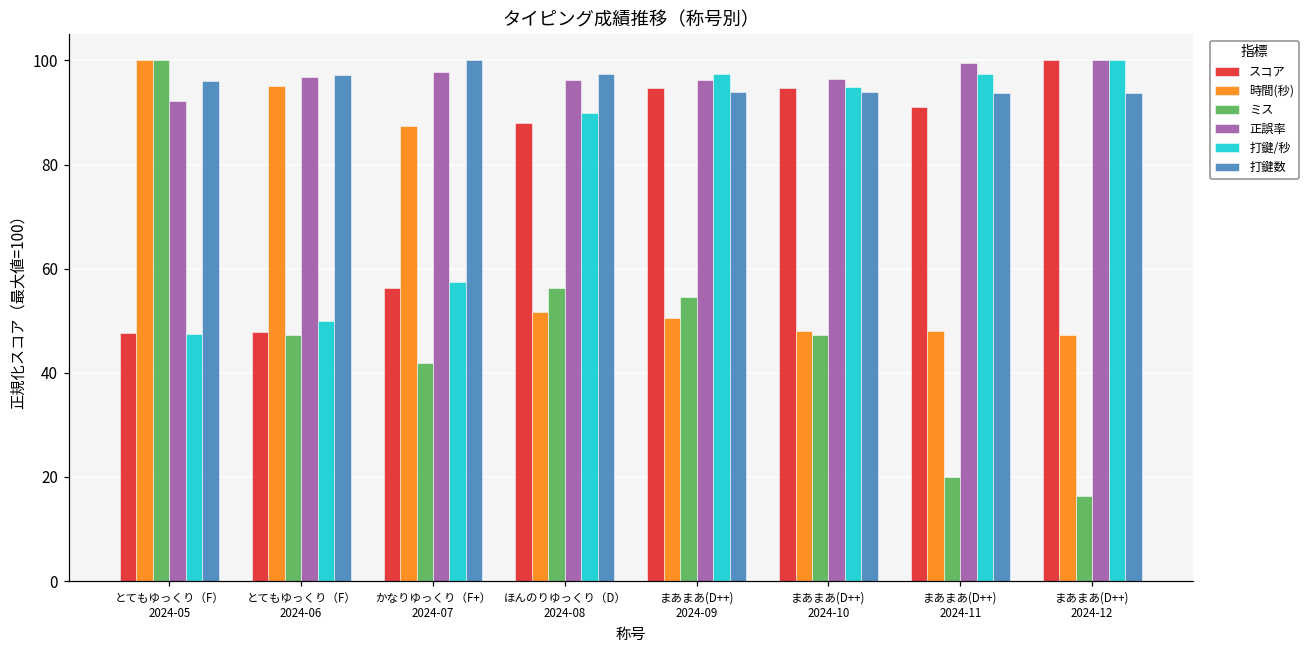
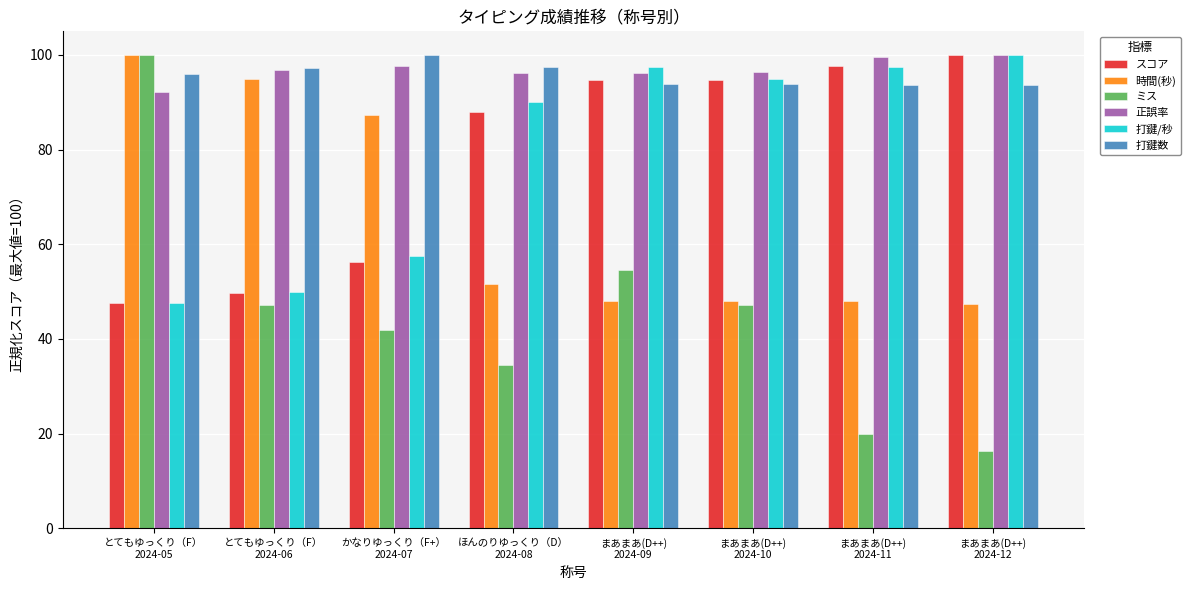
スコア, とてもゆっくり（F） 2024-06: 48 -> 50
ミス, ほんのりゆっくり（D） 2024-08: 56 -> 35
時間(秒), まあまあ(D++) 2024-09: 50 -> 48
スコア, まあまあ(D++) 2024-11: 91 -> 98
